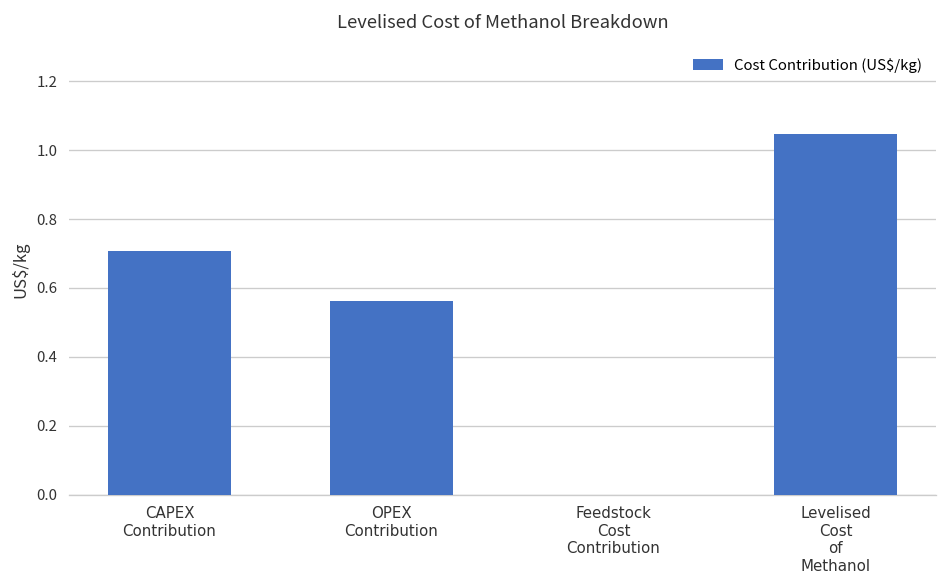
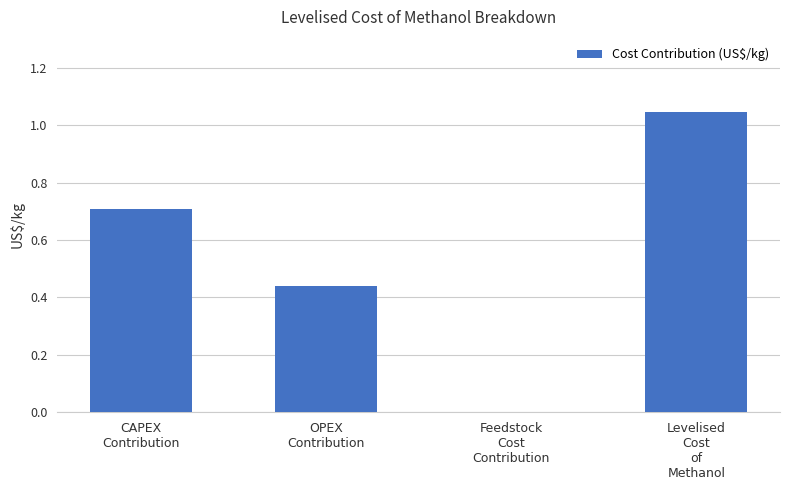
OPEX Contribution: 0.56 -> 0.44
